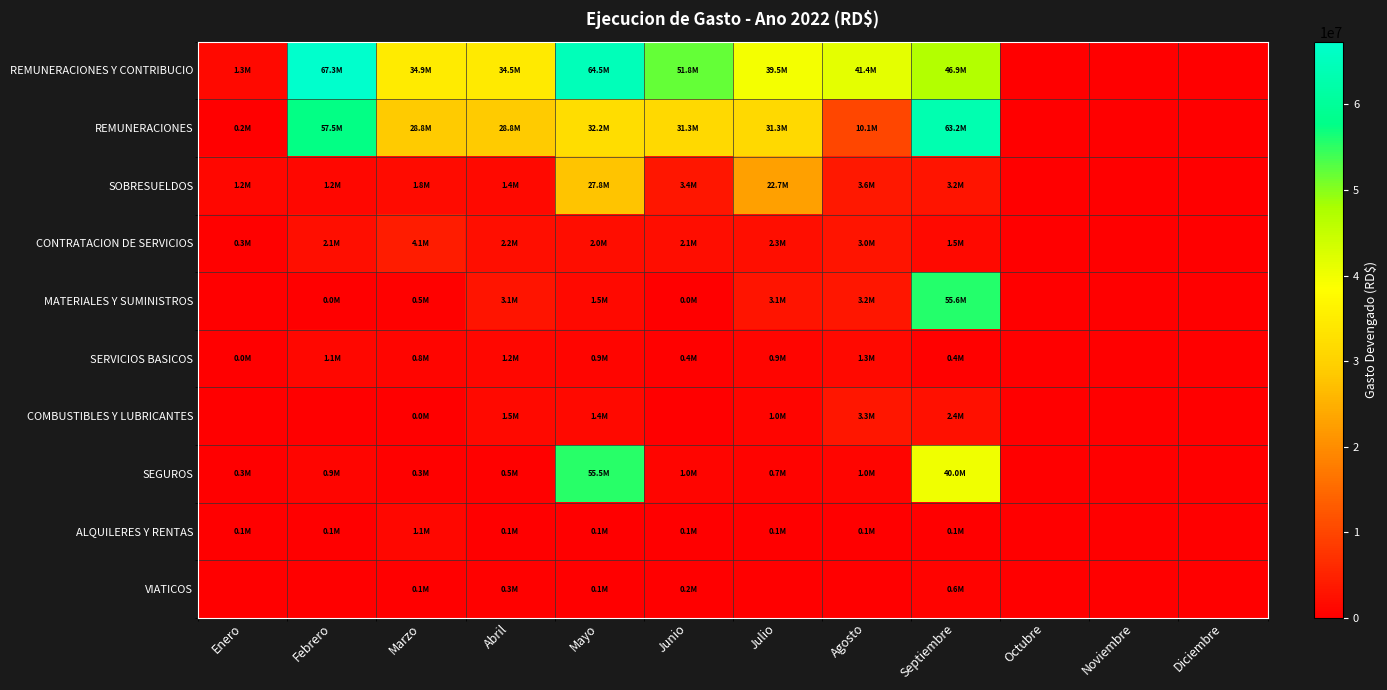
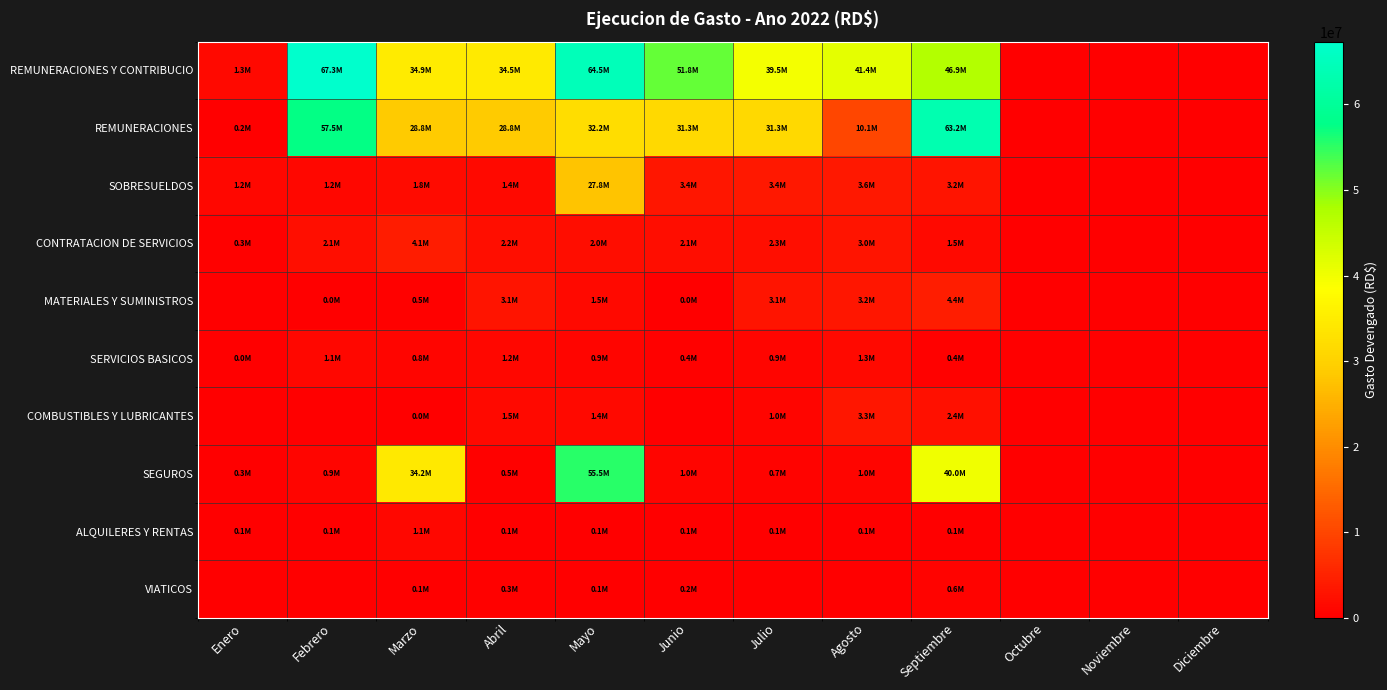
SOBRESUELDOS, Julio: 22.7M -> 3.4M
MATERIALES Y SUMINISTROS, Septiembre: 55.6M -> 4.4M
SEGUROS, Marzo: 0.3M -> 34.2M
